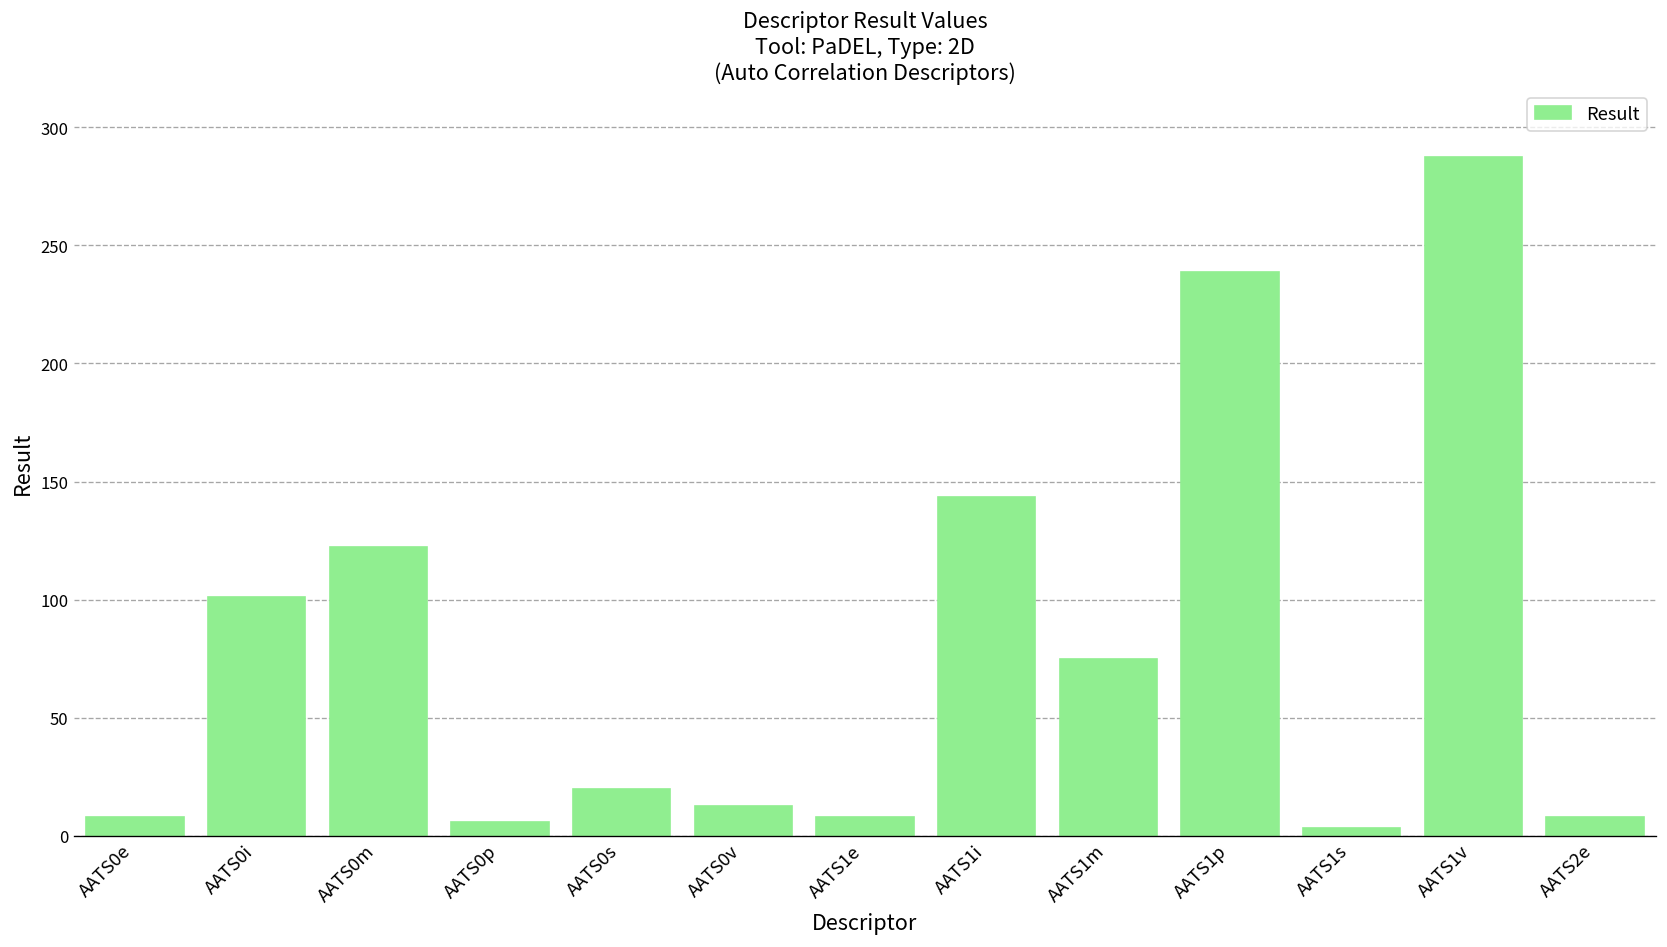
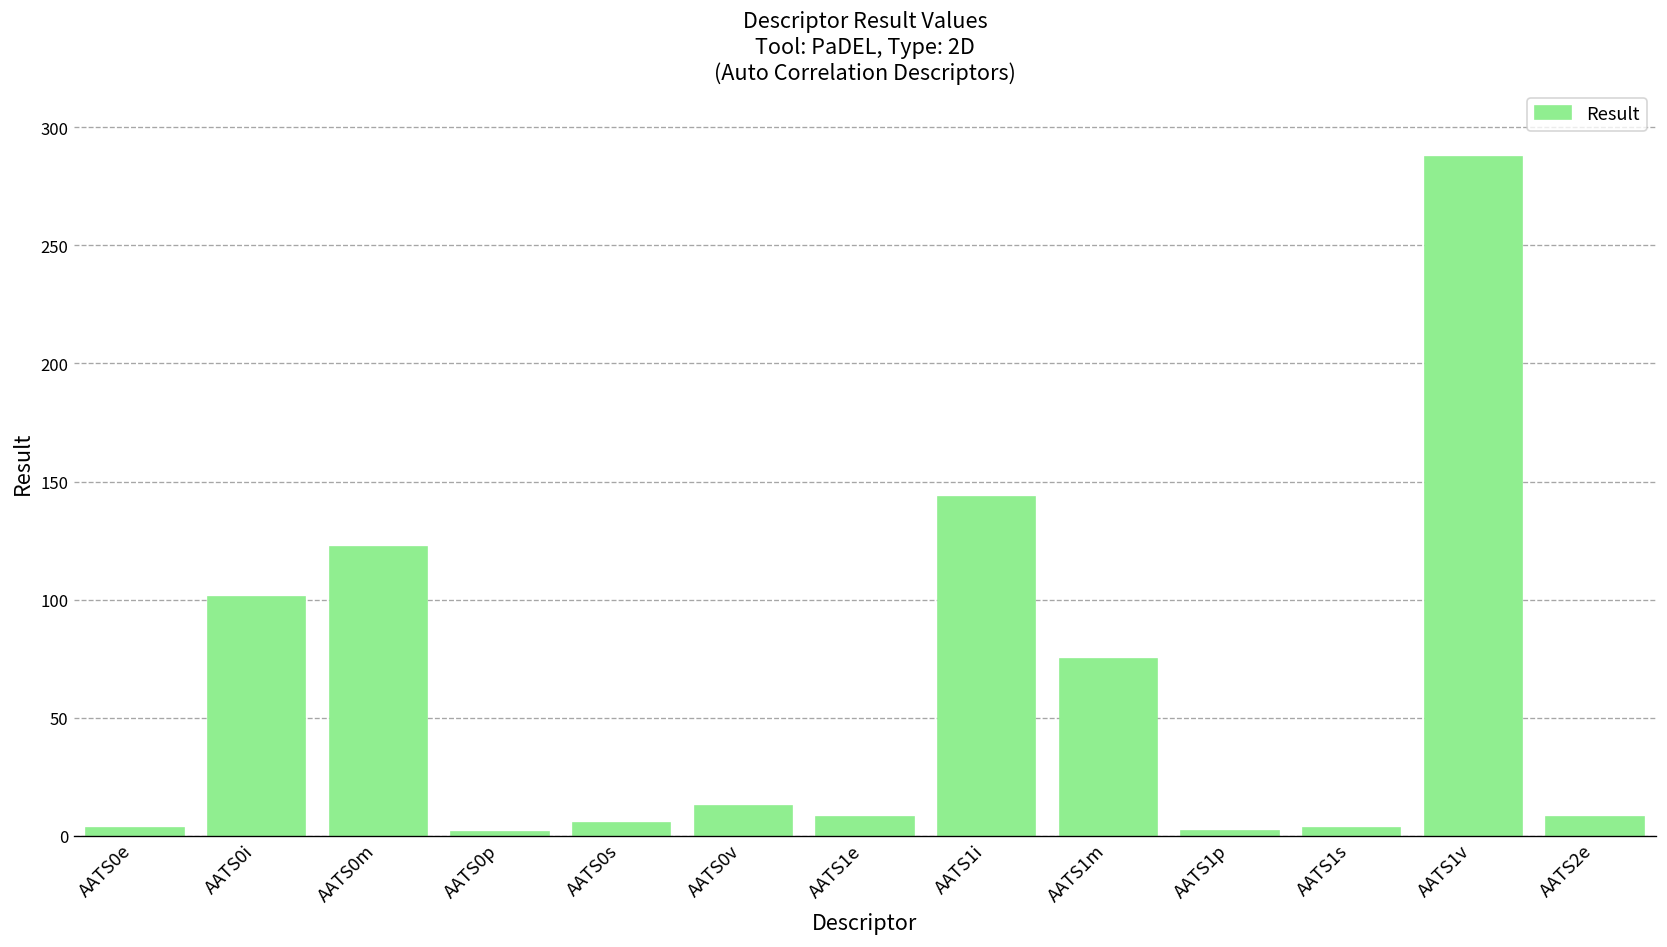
AATS0e: 8 -> 4
AATS0p: 6 -> 2
AATS0s: 20 -> 6
AATS1p: 239 -> 2
